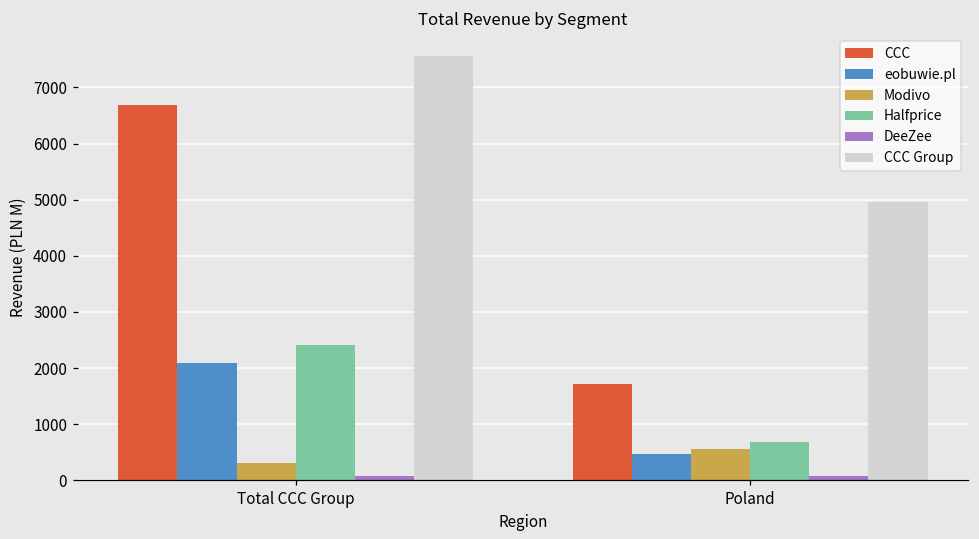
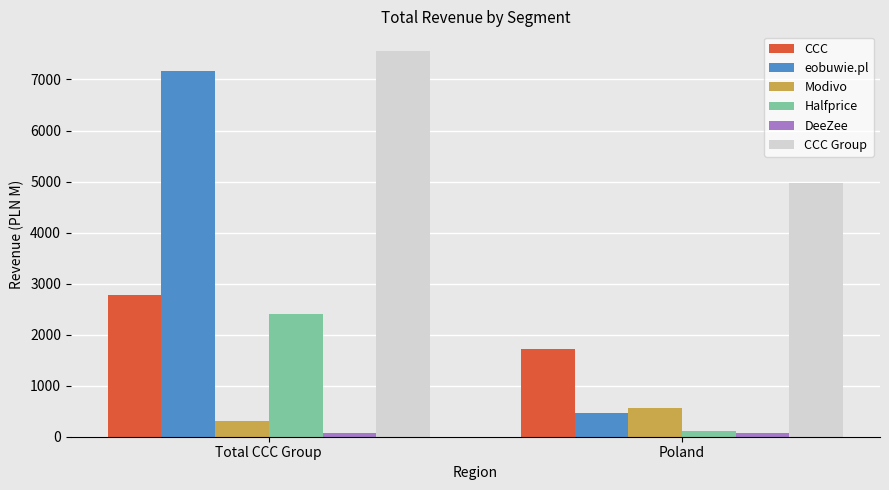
CCC, Total CCC Group: 6700 -> 2800
eobuwie.pl, Total CCC Group: 2100 -> 7200
Halfprice, Poland: 700 -> 100
